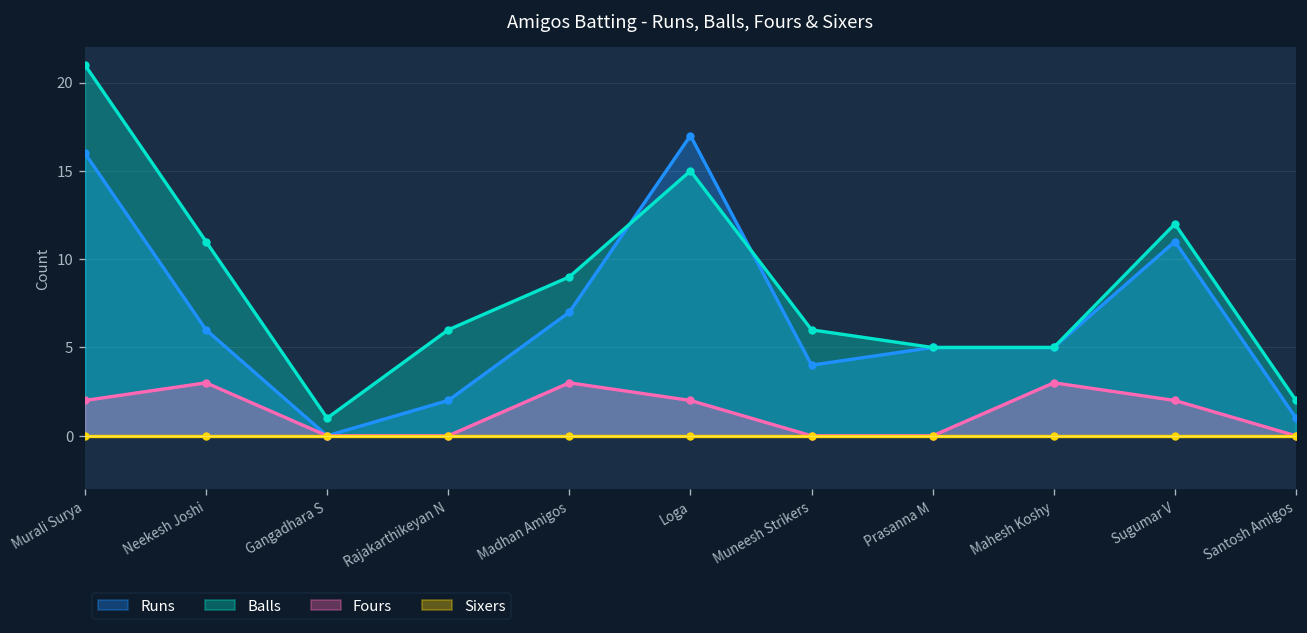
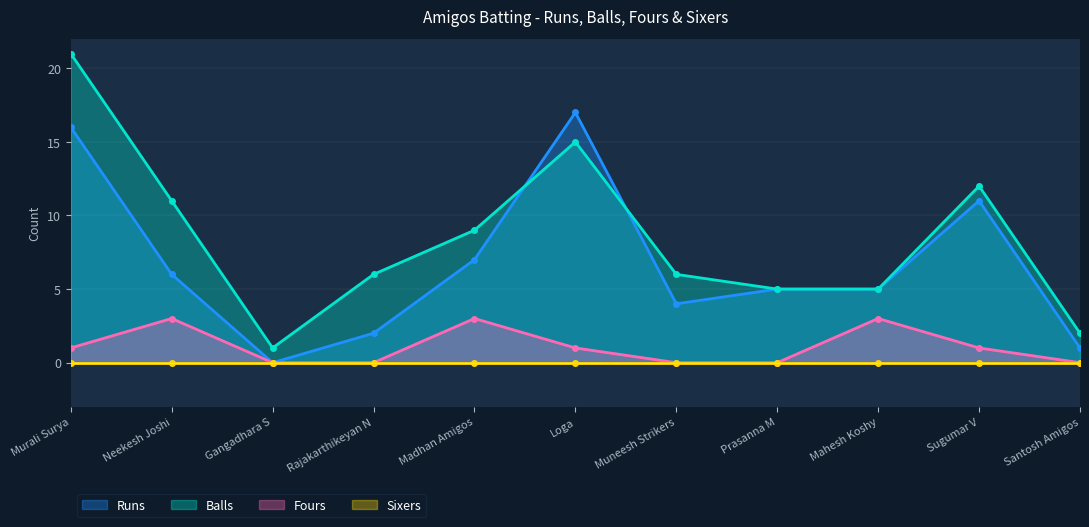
Fours, Murali Surya: 2 -> 1
Fours, Loga: 2 -> 1
Fours, Sugumar V: 2 -> 1
